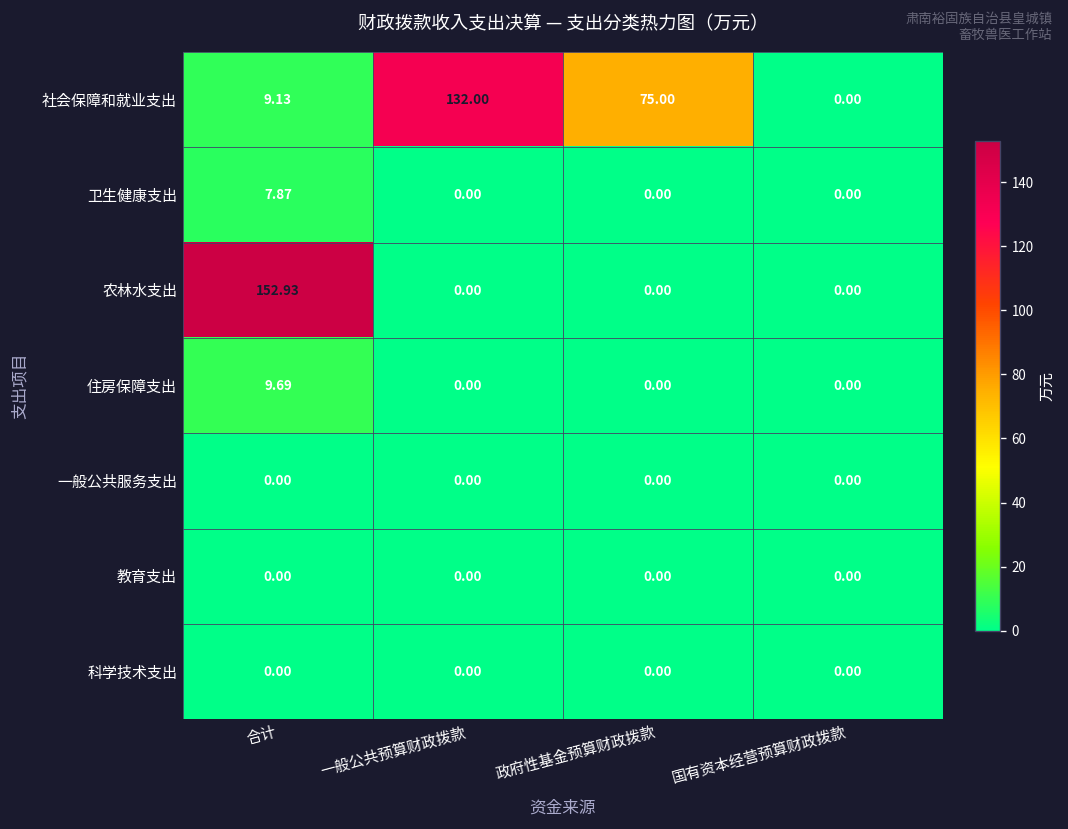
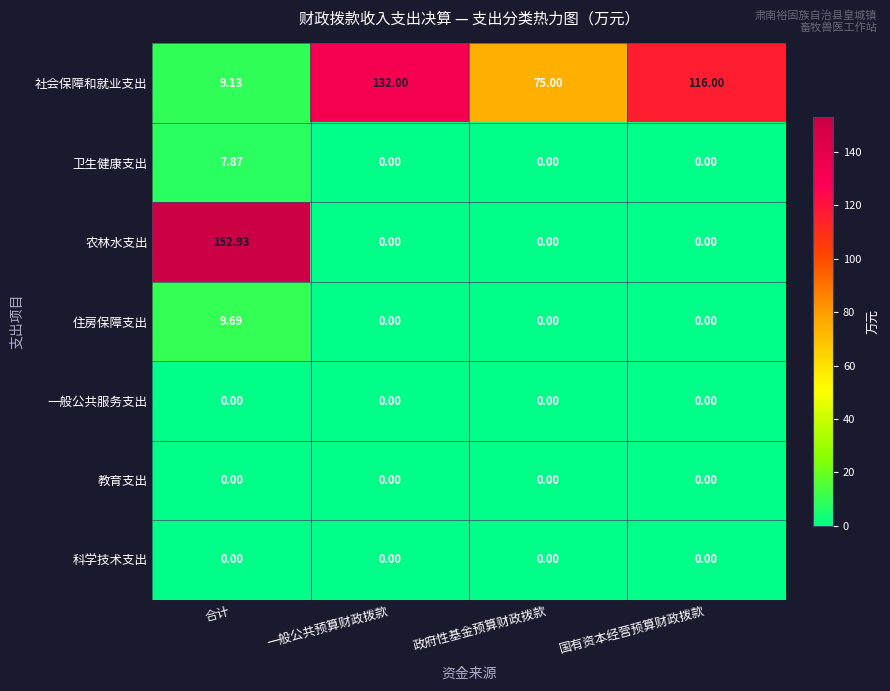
社会保障和就业支出, 国有资本经营预算财政拨款: 0.00 -> 116.00
